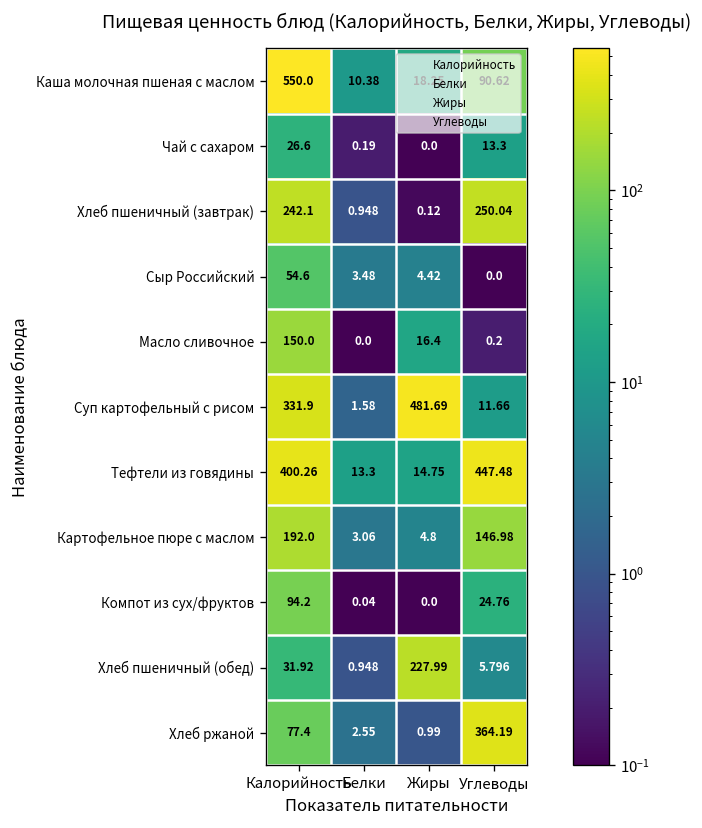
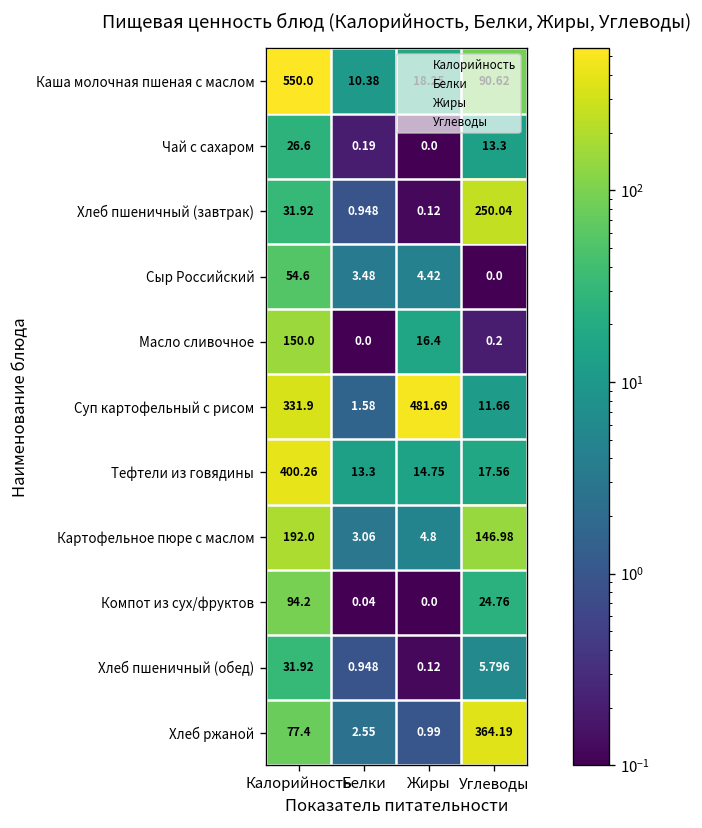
Хлеб пшеничный (завтрак), Калорийность: 242.1 -> 31.92
Тефтели из говядины, Углеводы: 447.48 -> 17.56
Хлеб пшеничный (обед), Жиры: 227.99 -> 0.12
